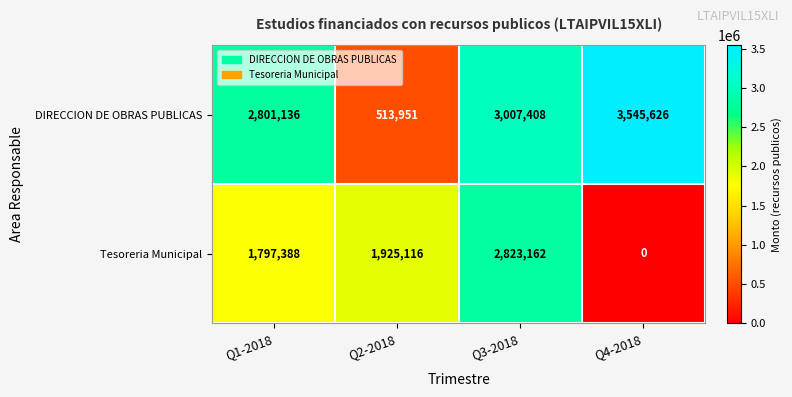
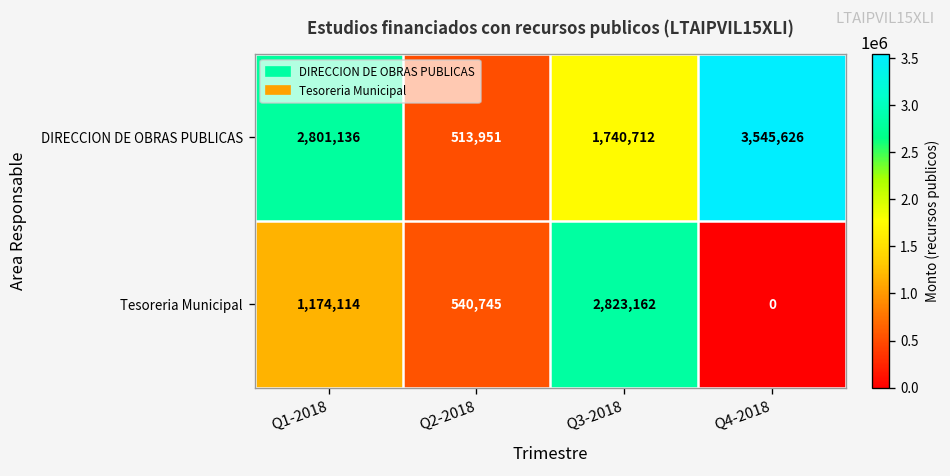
DIRECCION DE OBRAS PUBLICAS, Q3-2018: 3,007,408 -> 1,740,712
Tesoreria Municipal, Q1-2018: 1,797,388 -> 1,174,114
Tesoreria Municipal, Q2-2018: 1,925,116 -> 540,745
